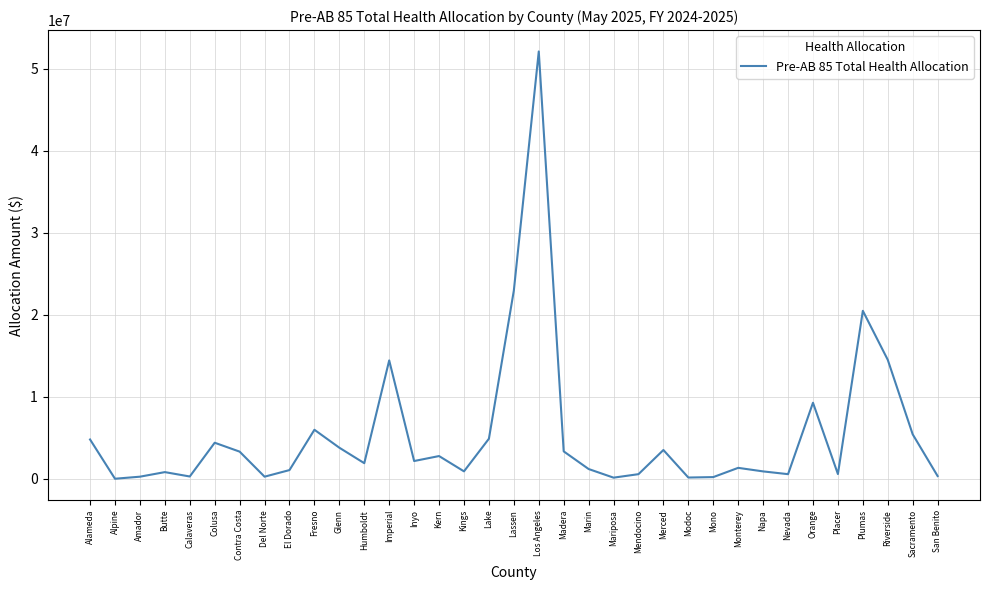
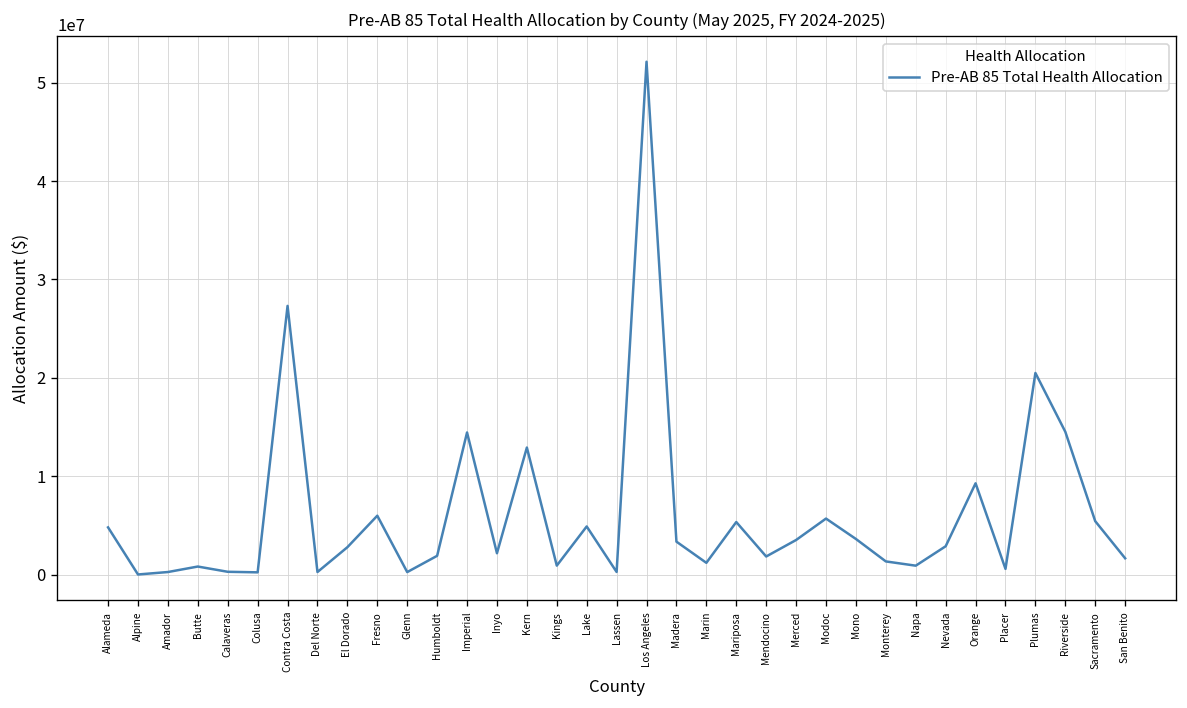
Colusa: 4000000 -> 0
Contra Costa: 3000000 -> 27000000
El Dorado: 1000000 -> 3000000
Glenn: 4000000 -> 0
Kern: 3000000 -> 13000000
Lassen: 23000000 -> 0
Mariposa: 0 -> 5000000
Mendocino: 1000000 -> 2000000
Modoc: 0 -> 6000000
Mono: 0 -> 4000000
Nevada: 1000000 -> 3000000
San Benito: 0 -> 2000000
